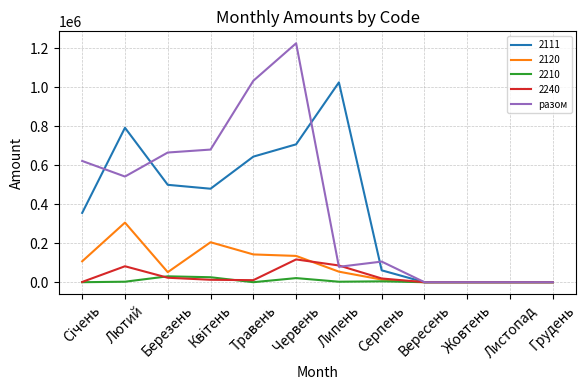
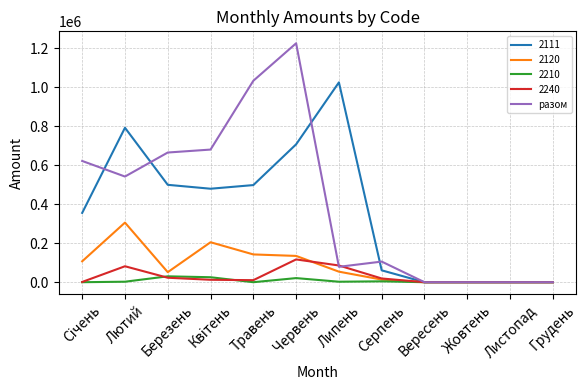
2111, Травень: 640000 -> 500000
